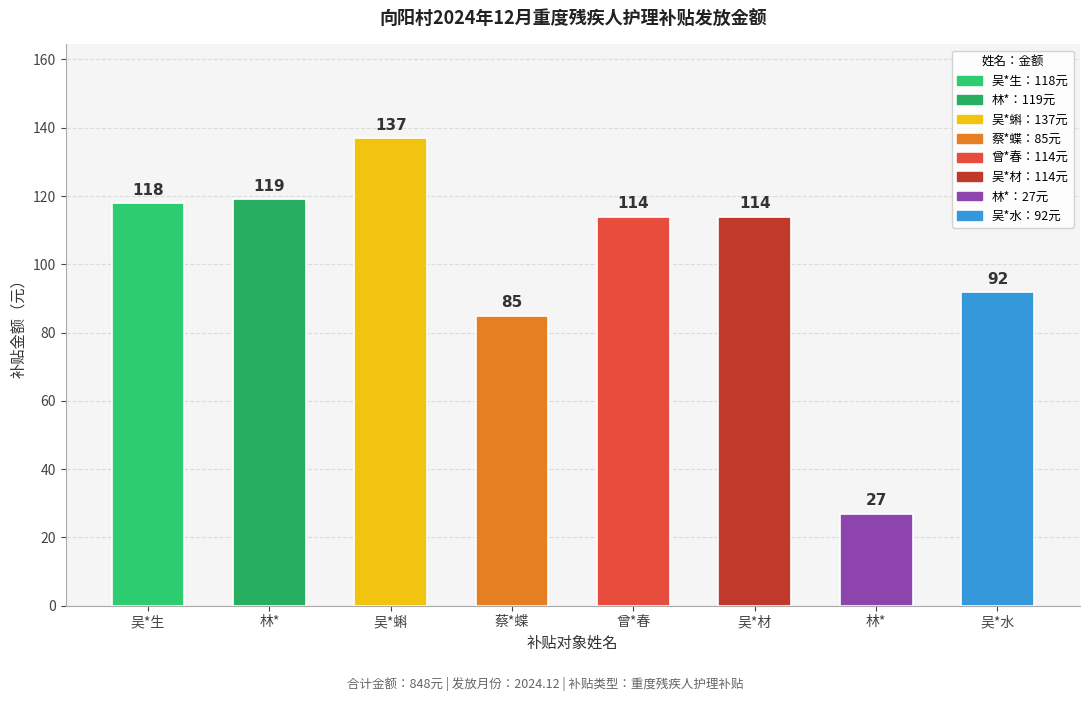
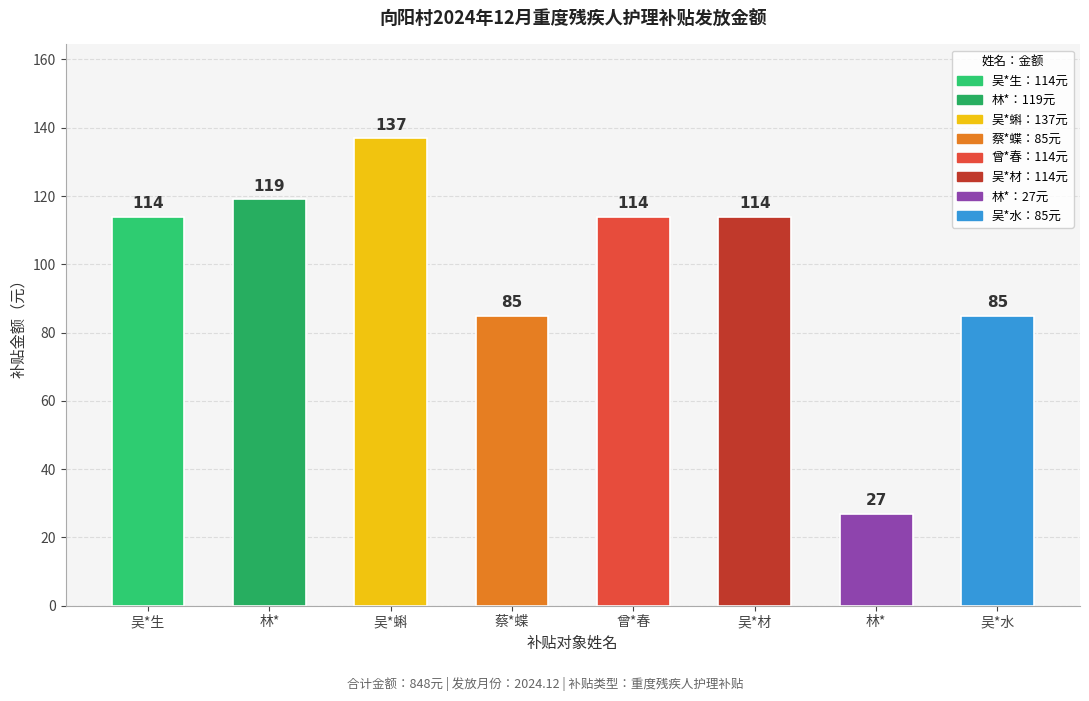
吴*生: 118 -> 114
吴*水: 92 -> 85
